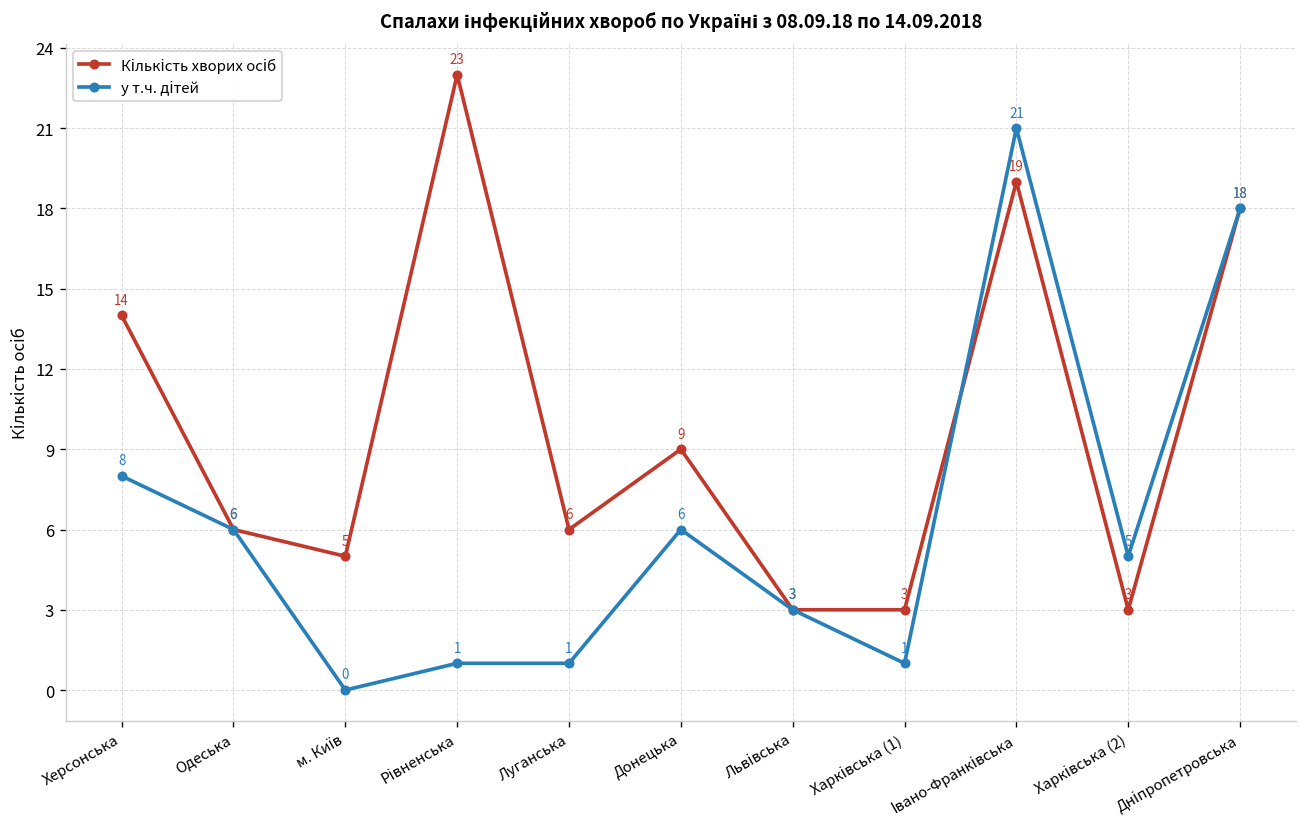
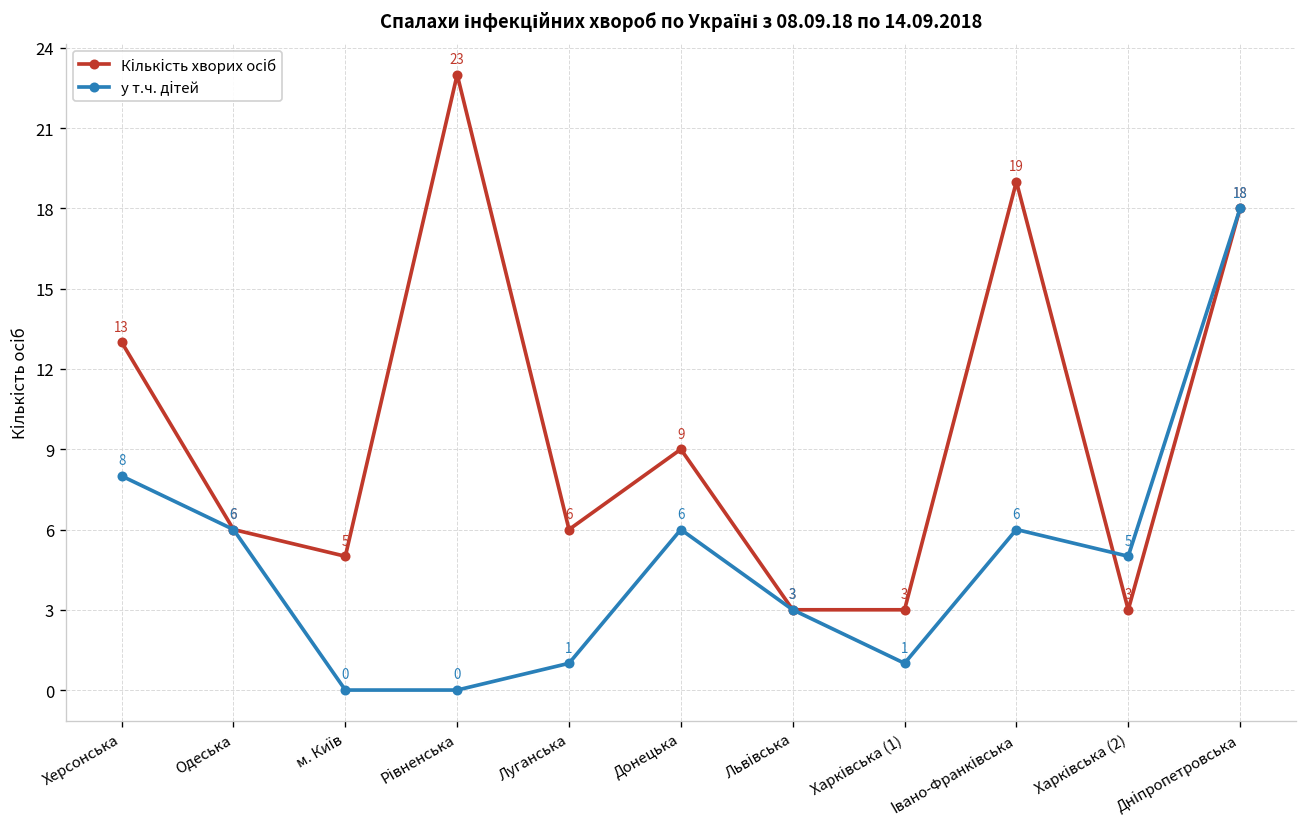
Кількість хворих осіб, Херсонська: 14 -> 13
у т.ч. дітей, Рівненська: 1 -> 0
у т.ч. дітей, Івано-Франківська: 21 -> 6
